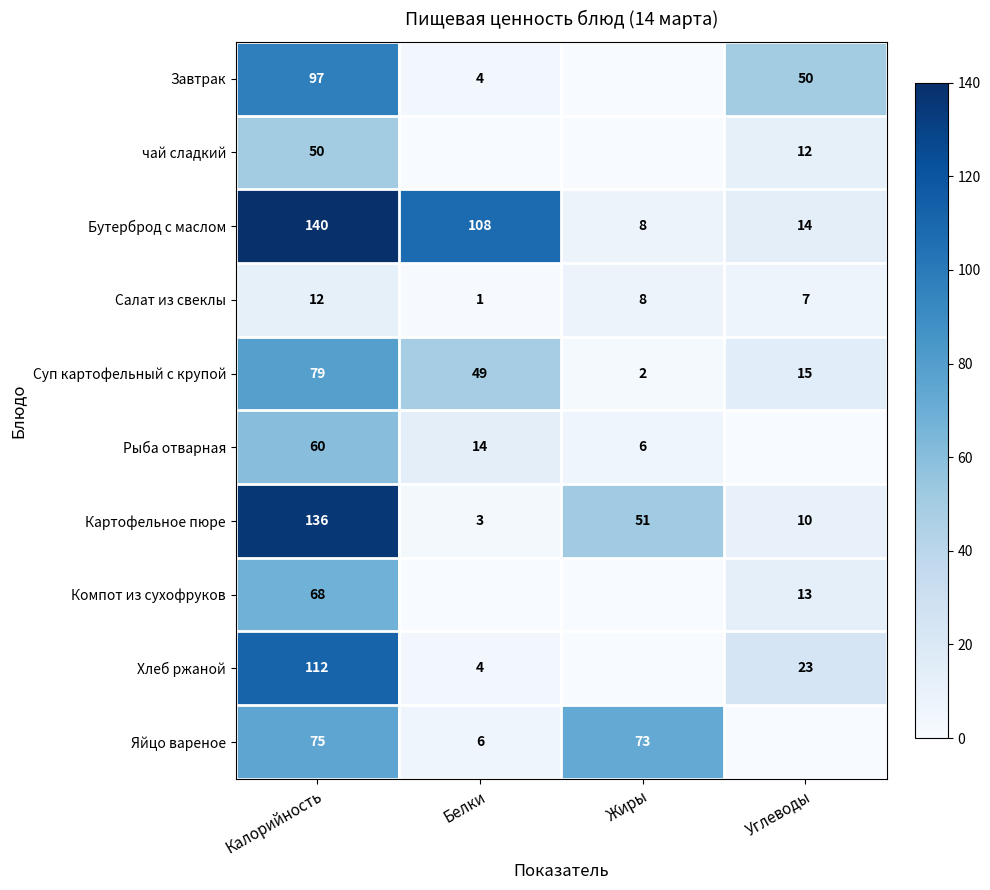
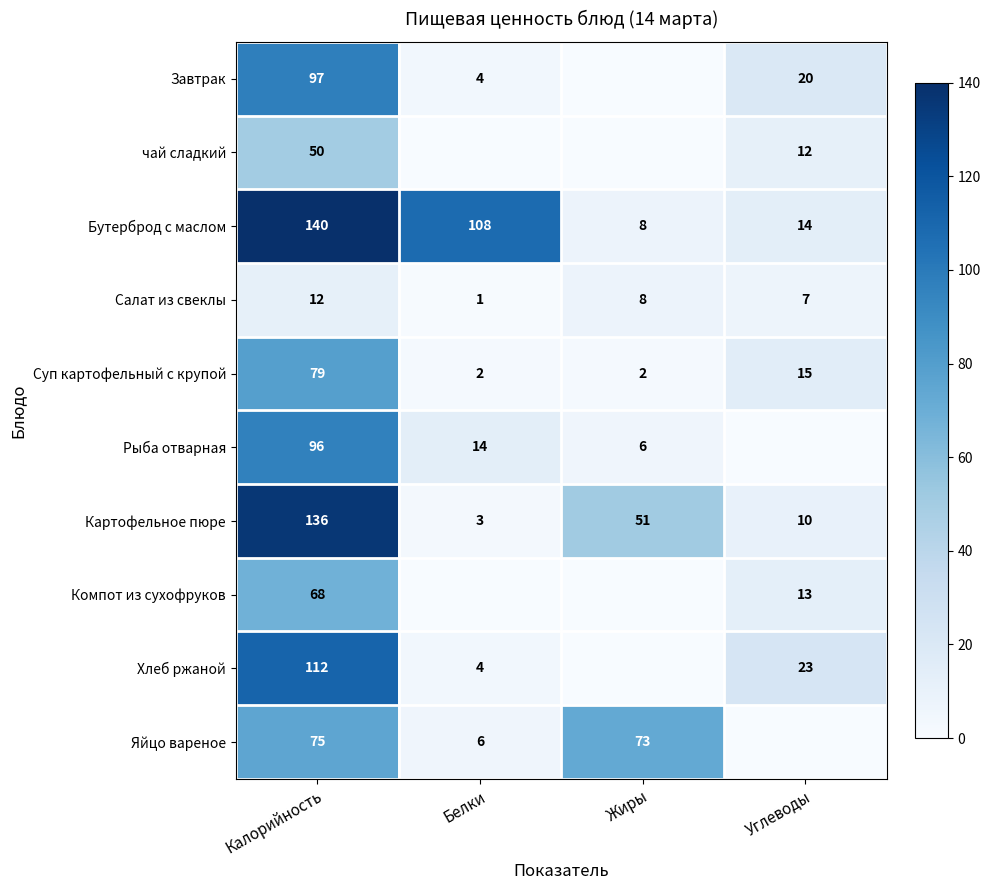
Завтрак, Углеводы: 50 -> 20
Суп картофельный с крупой, Белки: 49 -> 2
Рыба отварная, Калорийность: 60 -> 96
